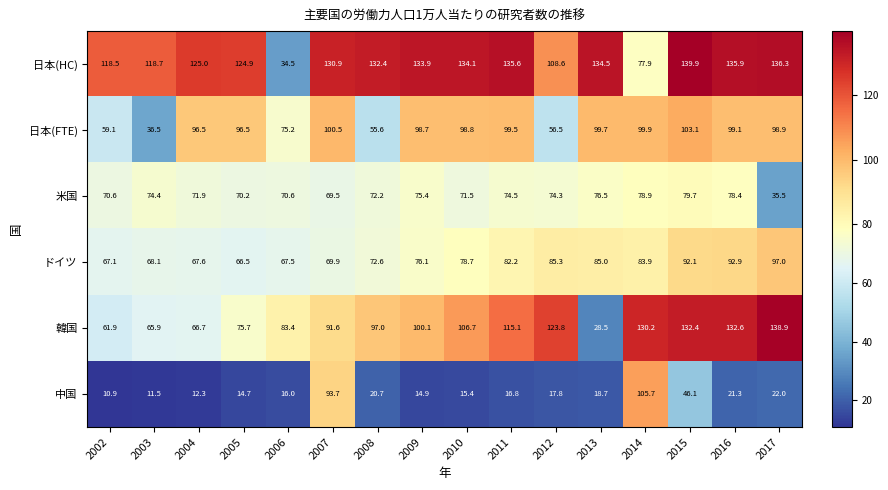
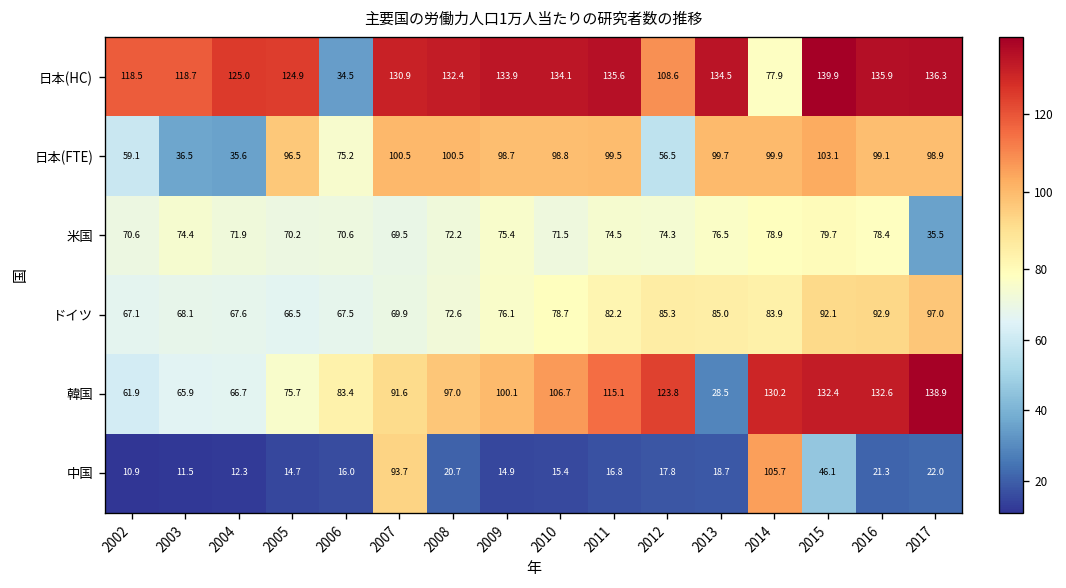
日本(FTE), 2004: 96.5 -> 35.6
日本(FTE), 2008: 55.6 -> 100.5
